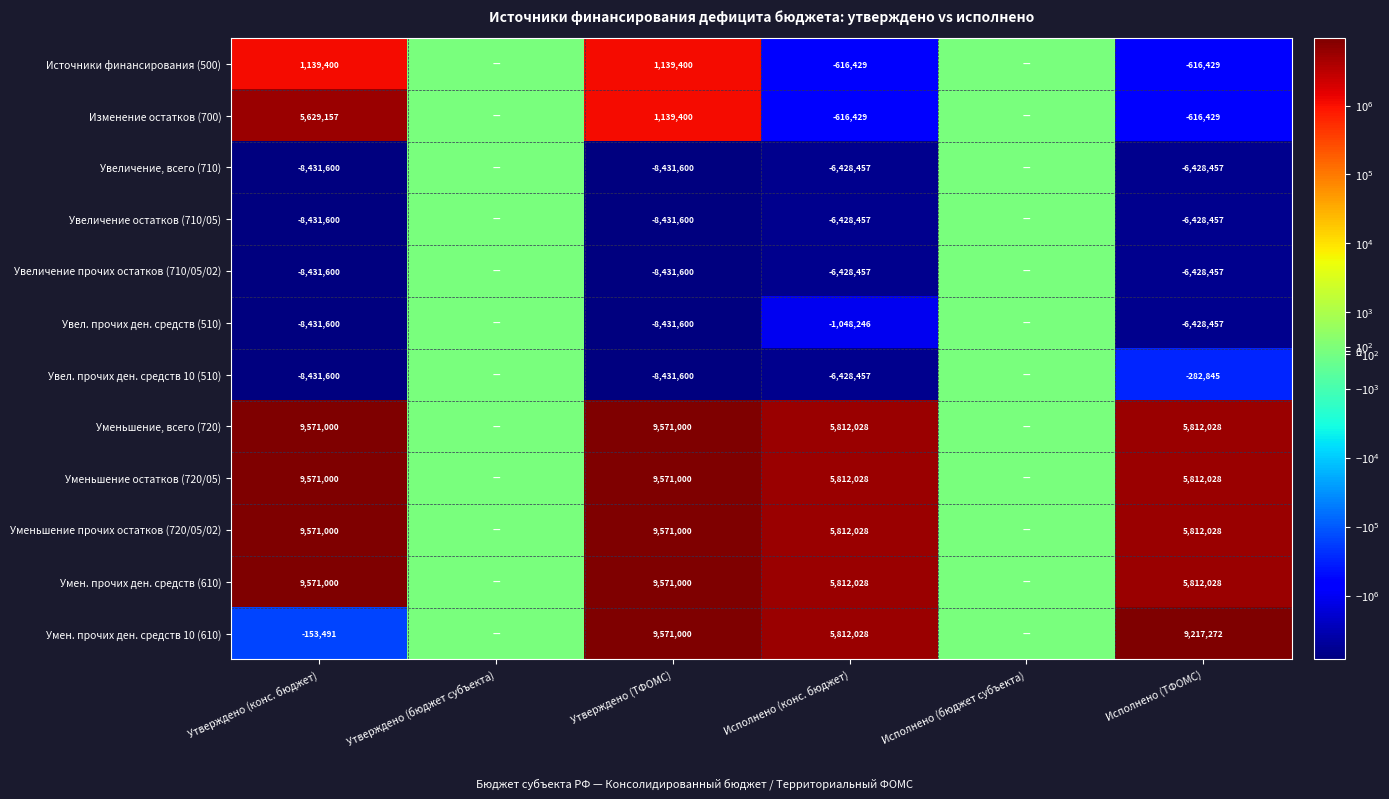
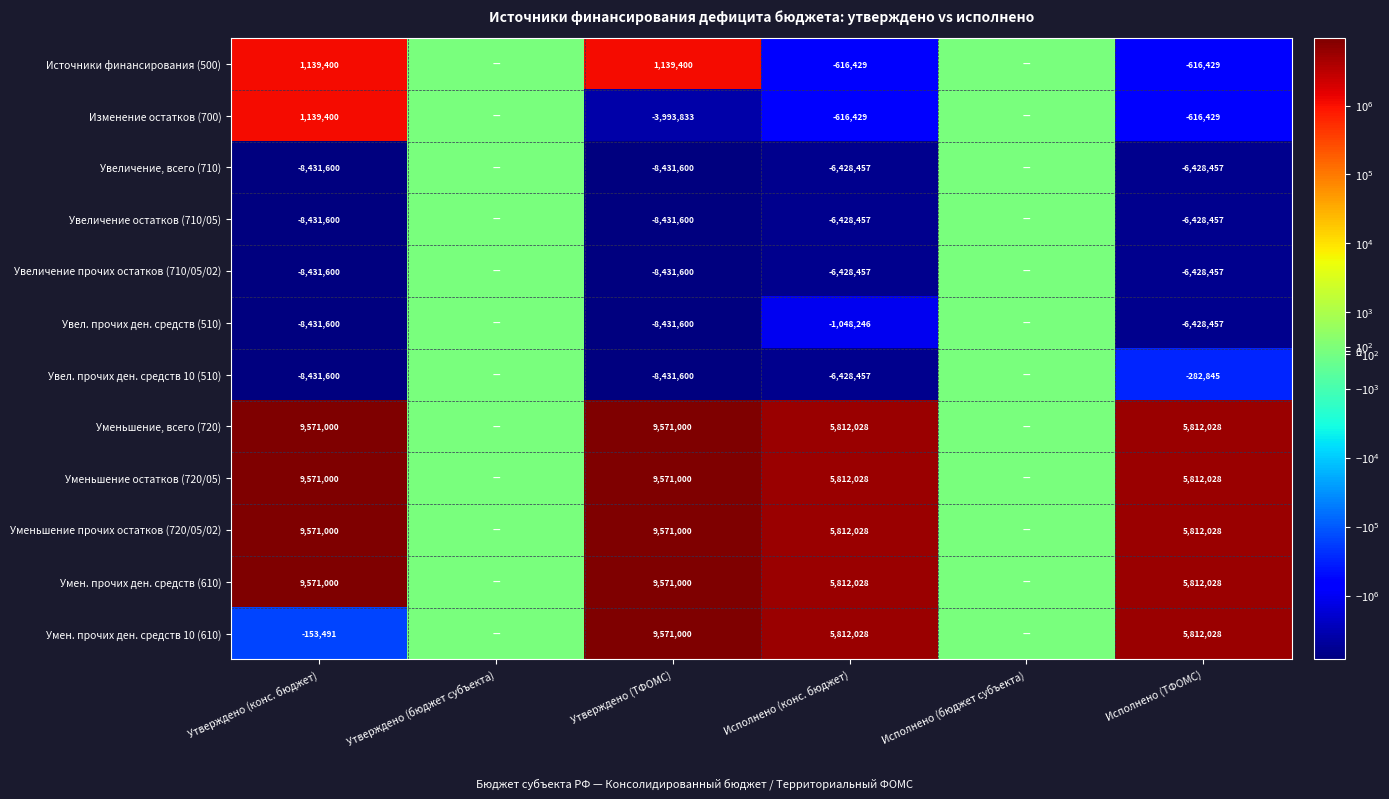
Изменение остатков (700), Утверждено (конс. бюджет): 5,629,157 -> 1,139,400
Изменение остатков (700), Утверждено (ТФОМС): 1,139,400 -> -3,993,833
Умен. прочих ден. средств 10 (610), Исполнено (ТФОМС): 9,217,272 -> 5,812,028
